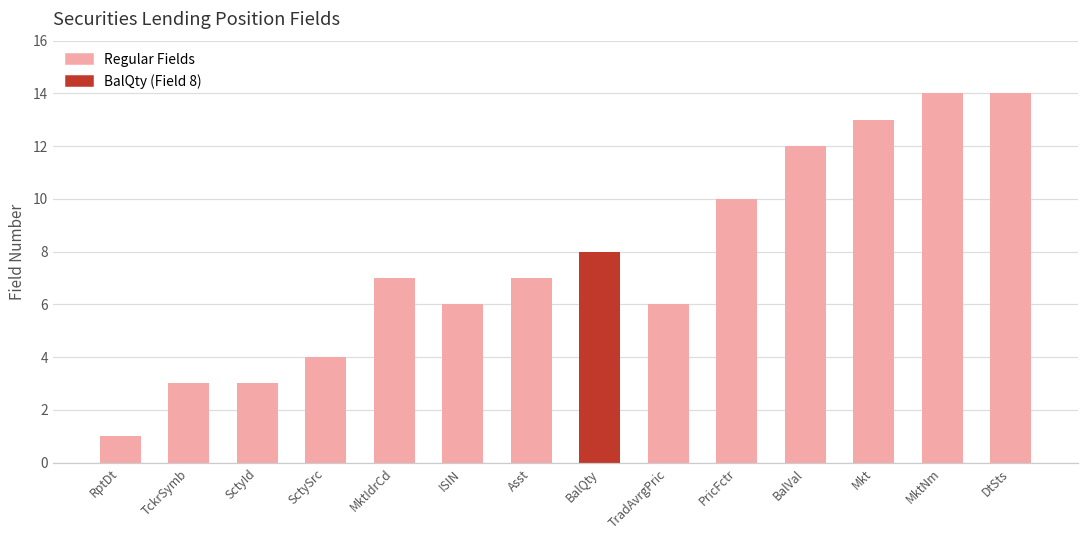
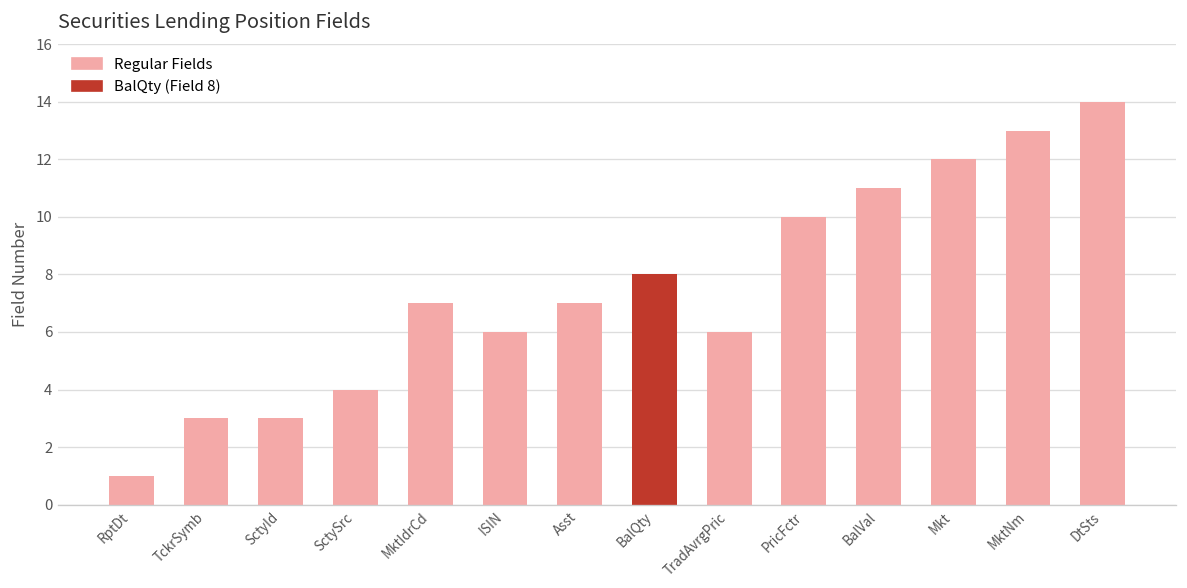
BalVal: 12 -> 11
Mkt: 13 -> 12
MktNm: 14 -> 13
